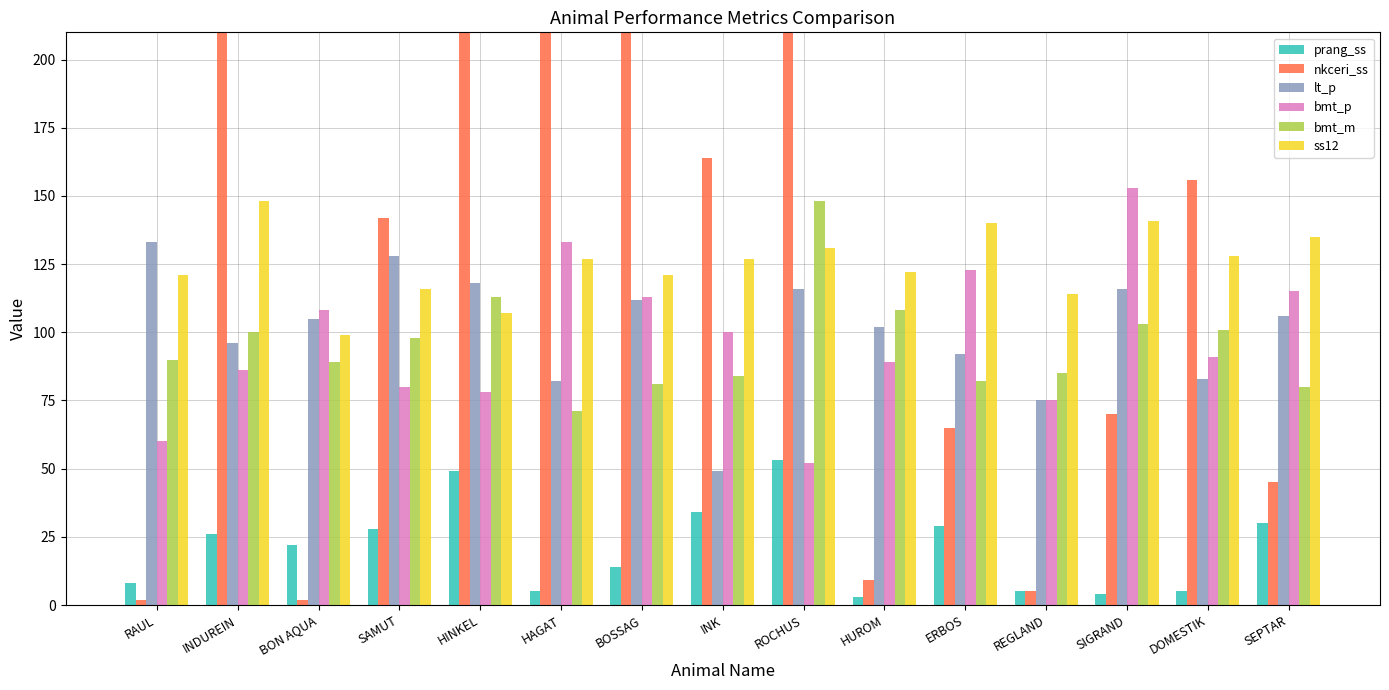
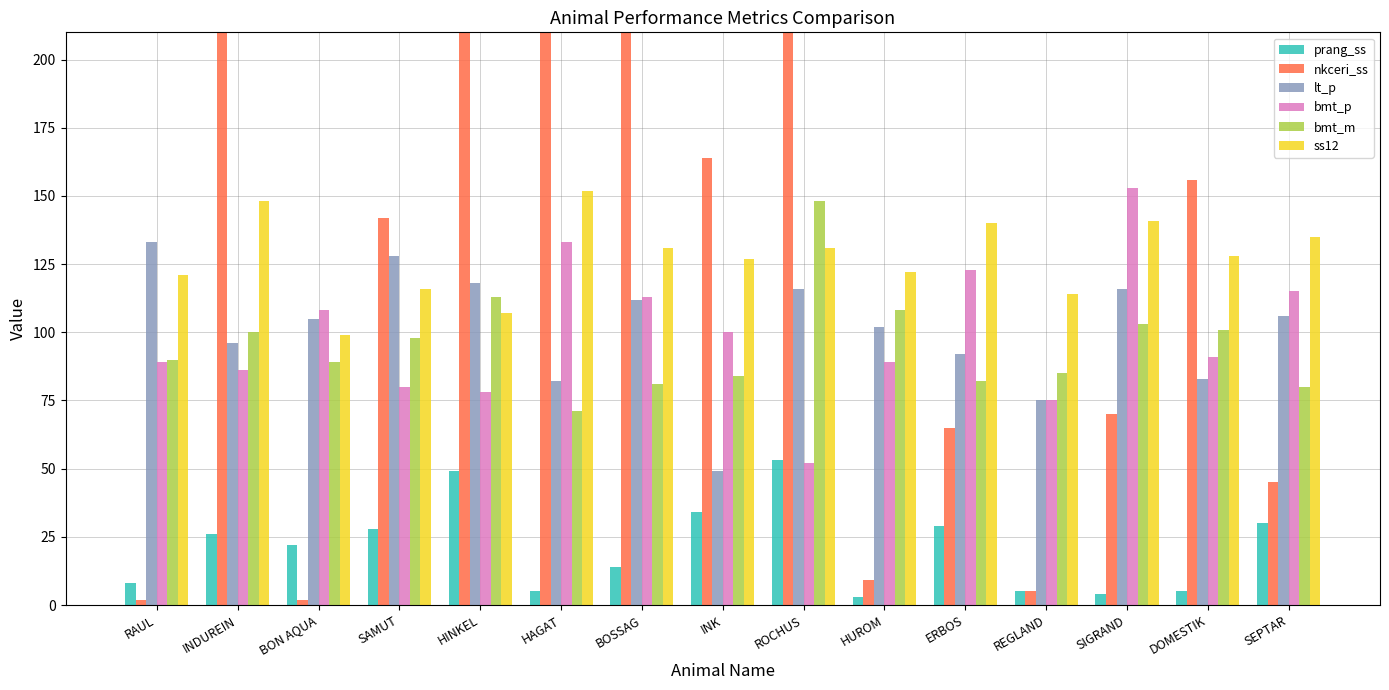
bmt_p, RAUL: 60 -> 89
ss12, HAGAT: 127 -> 152
ss12, BOSSAG: 121 -> 131
